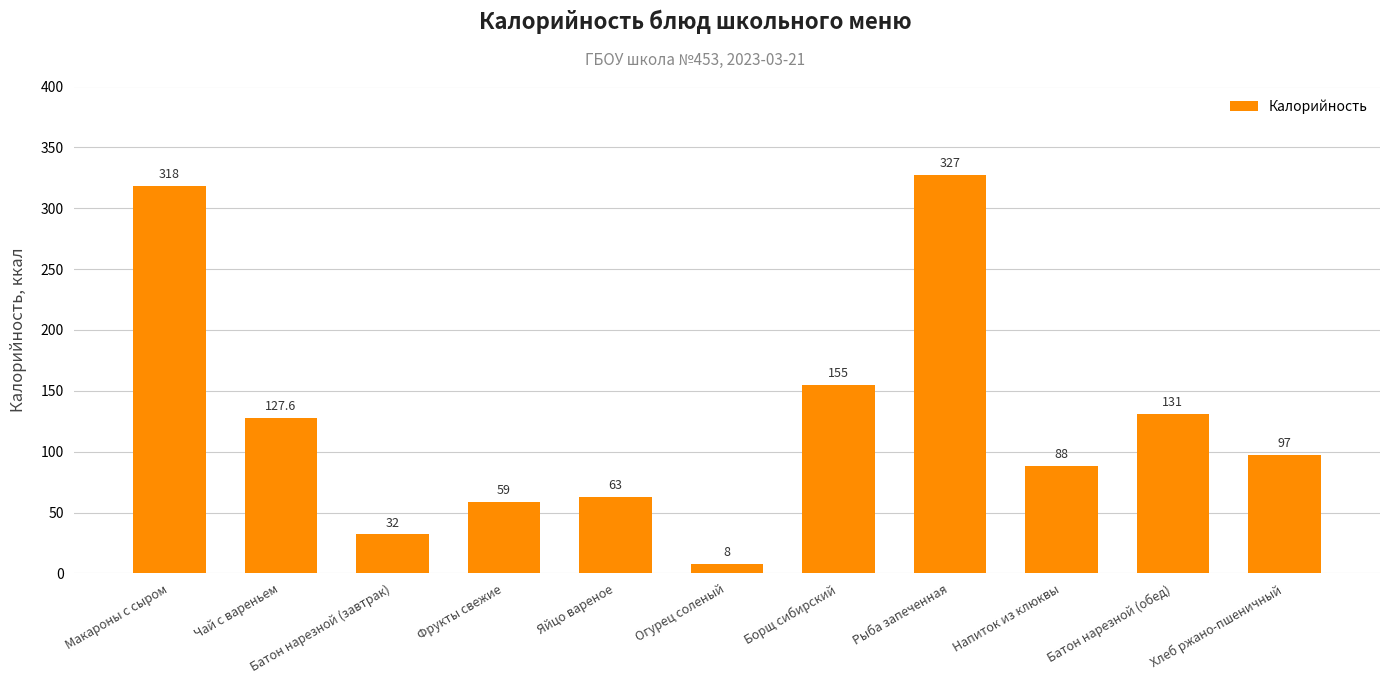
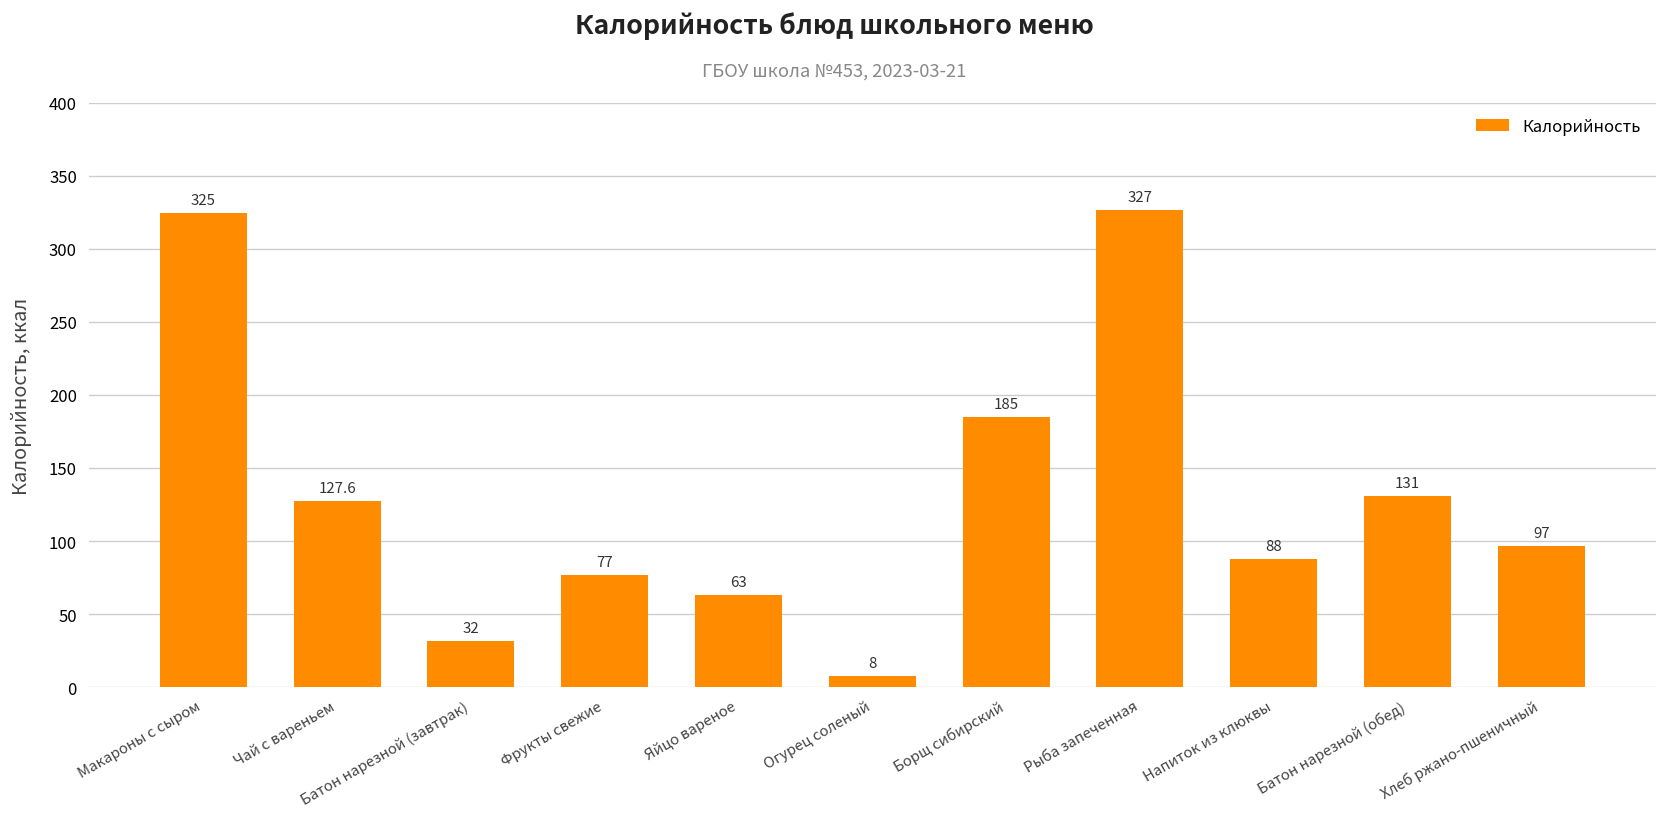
Макароны с сыром: 318 -> 325
Фрукты свежие: 59 -> 77
Борщ сибирский: 155 -> 185
